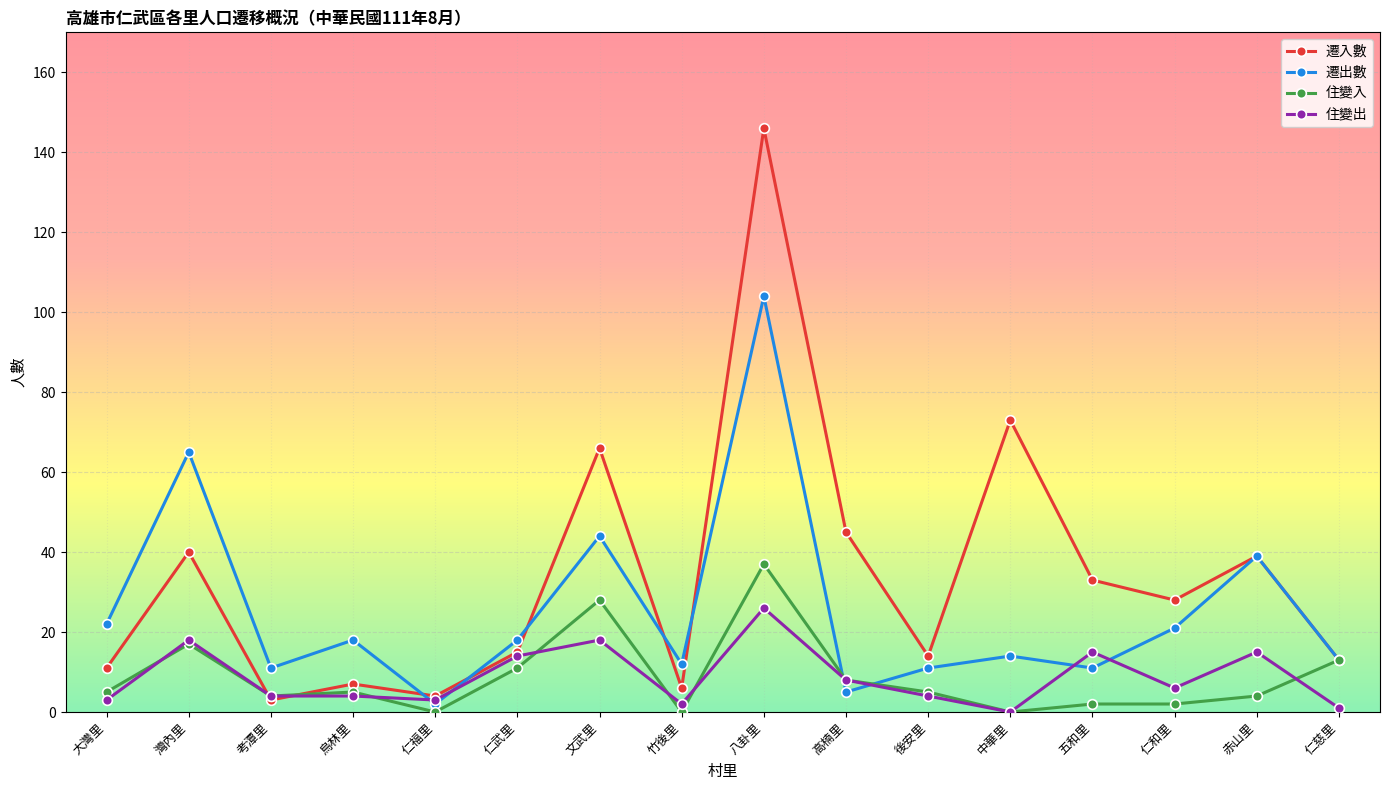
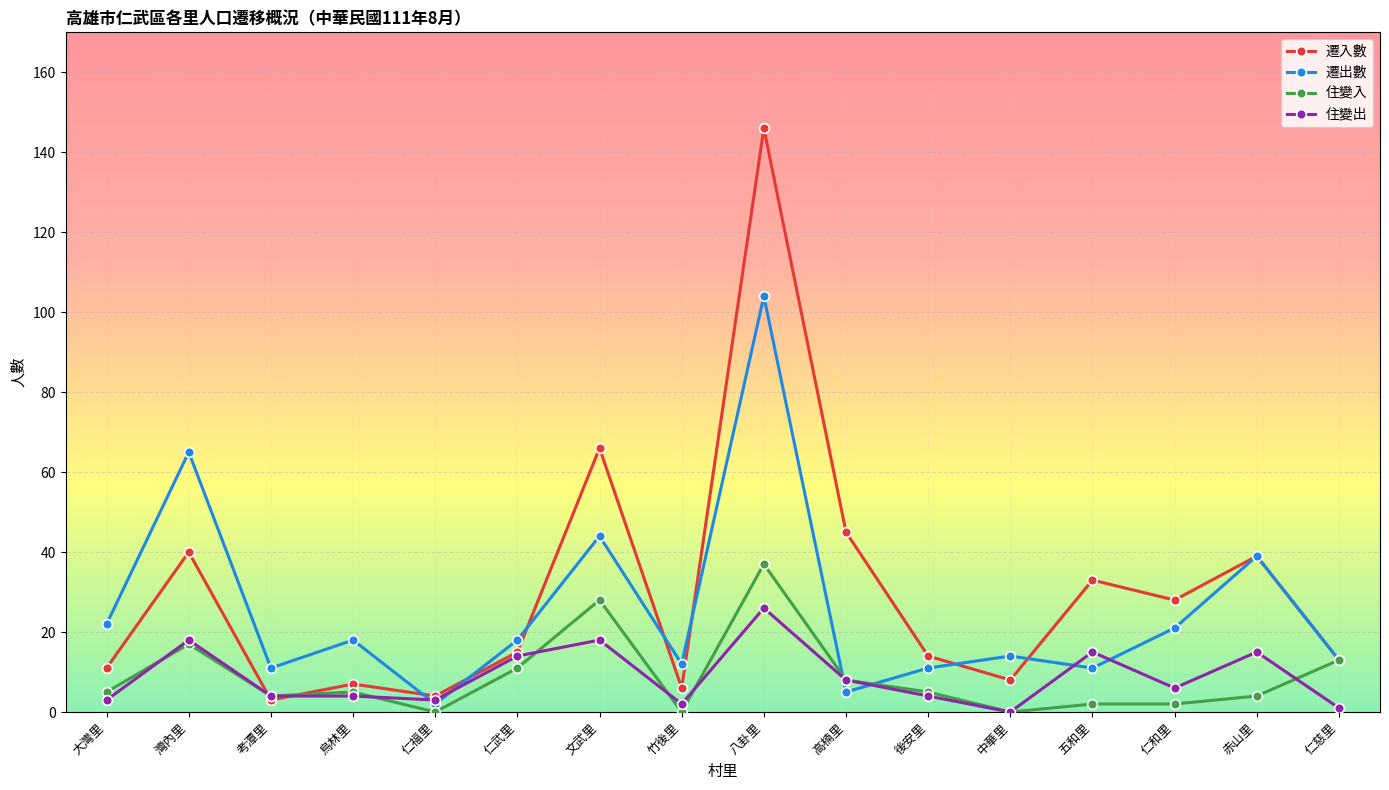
遷入數, 中華里: 73 -> 8
